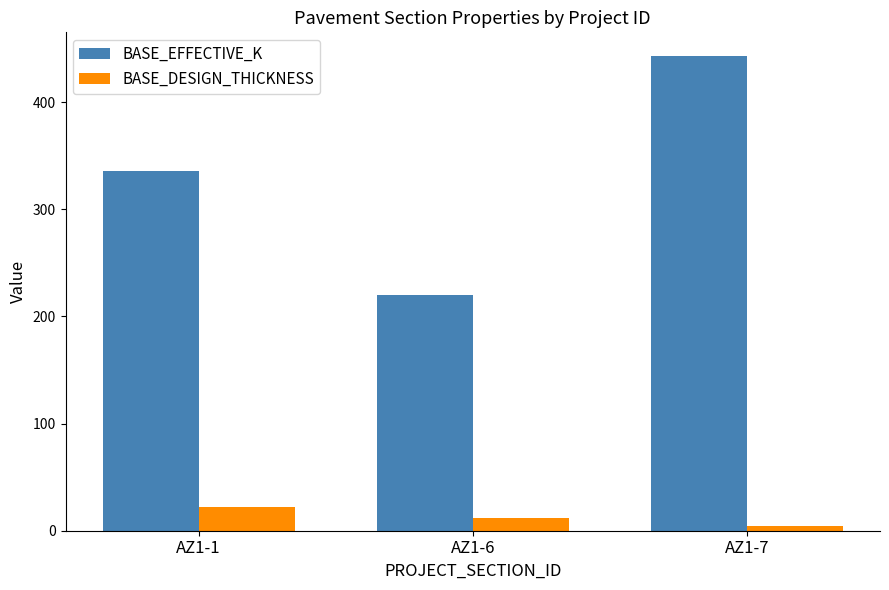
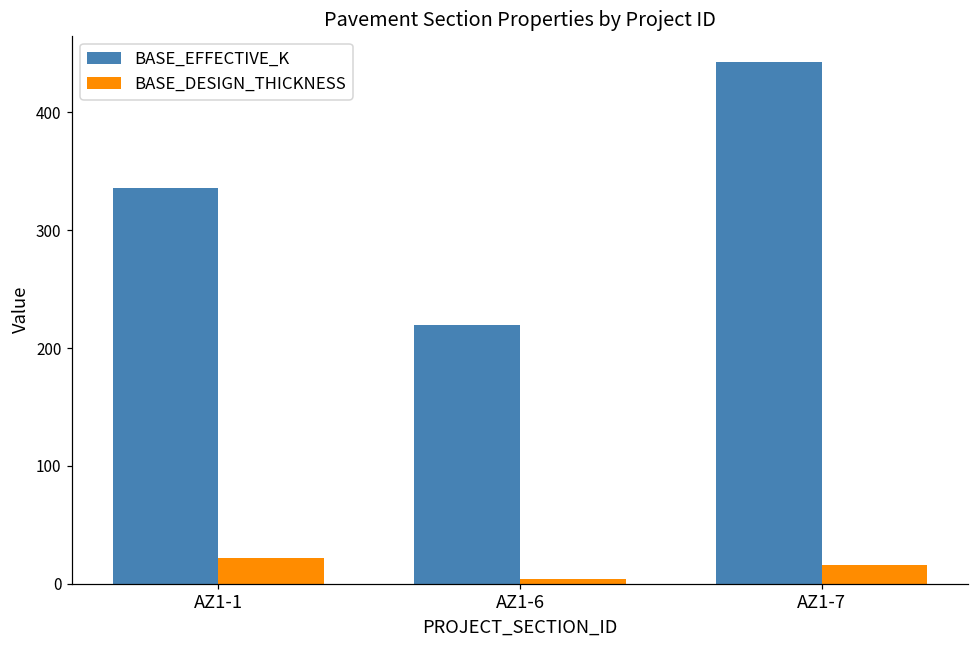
BASE_DESIGN_THICKNESS, AZ1-6: 12 -> 4
BASE_DESIGN_THICKNESS, AZ1-7: 4 -> 16
